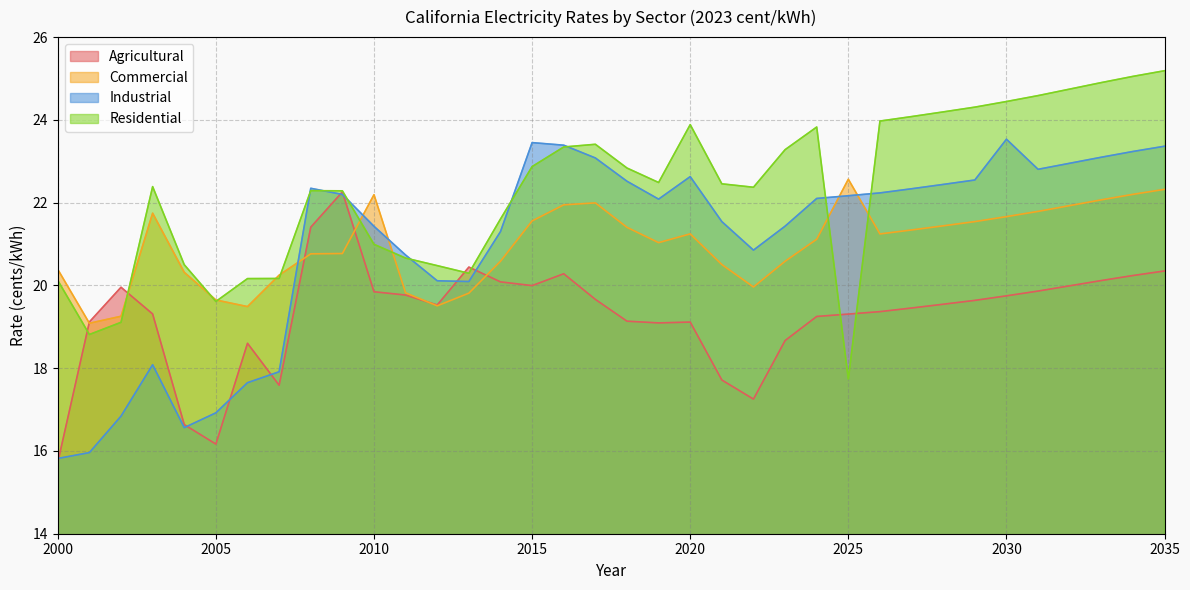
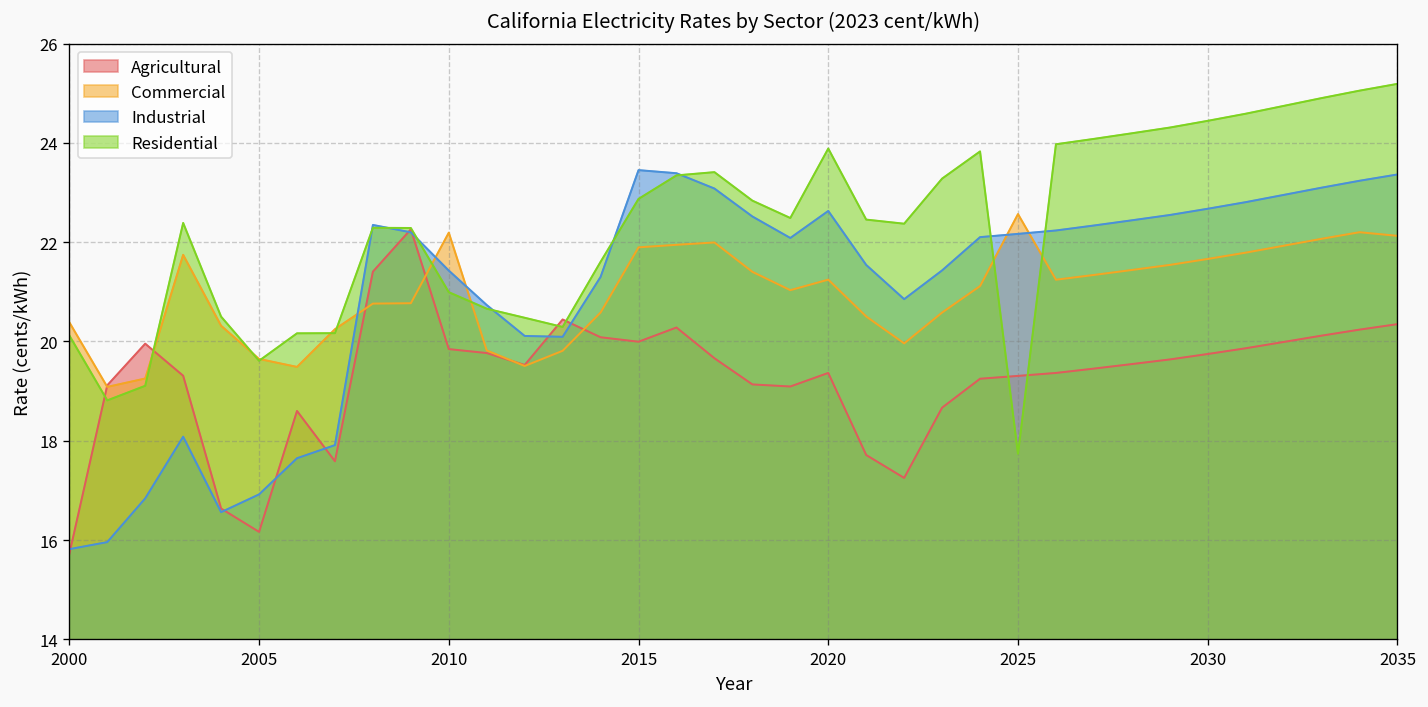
Commercial, 2015: 21.6 -> 21.9
Agricultural, 2020: 19.1 -> 19.4
Industrial, 2030: 23.5 -> 22.7
Commercial, 2035: 22.3 -> 22.1
